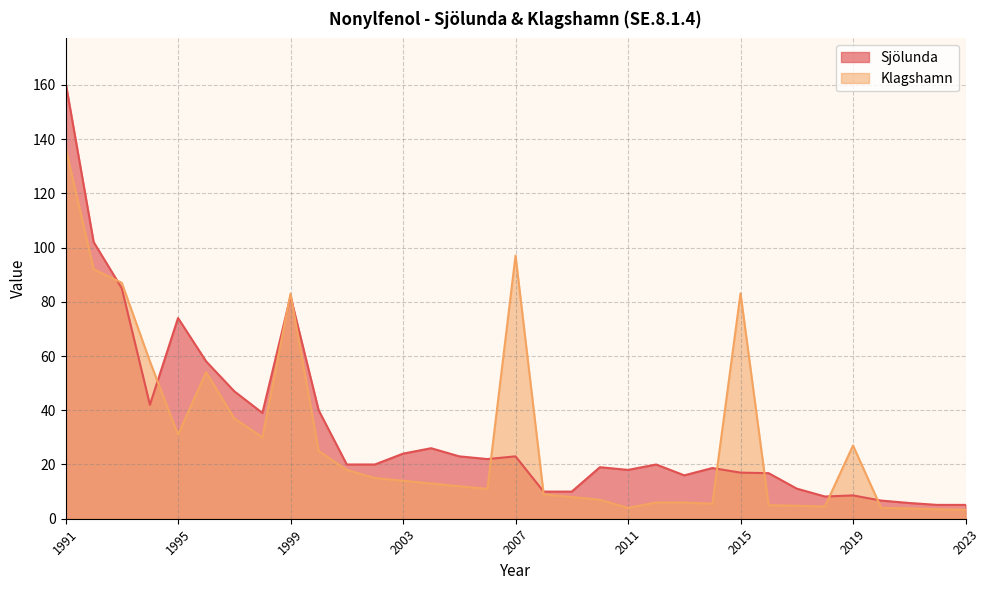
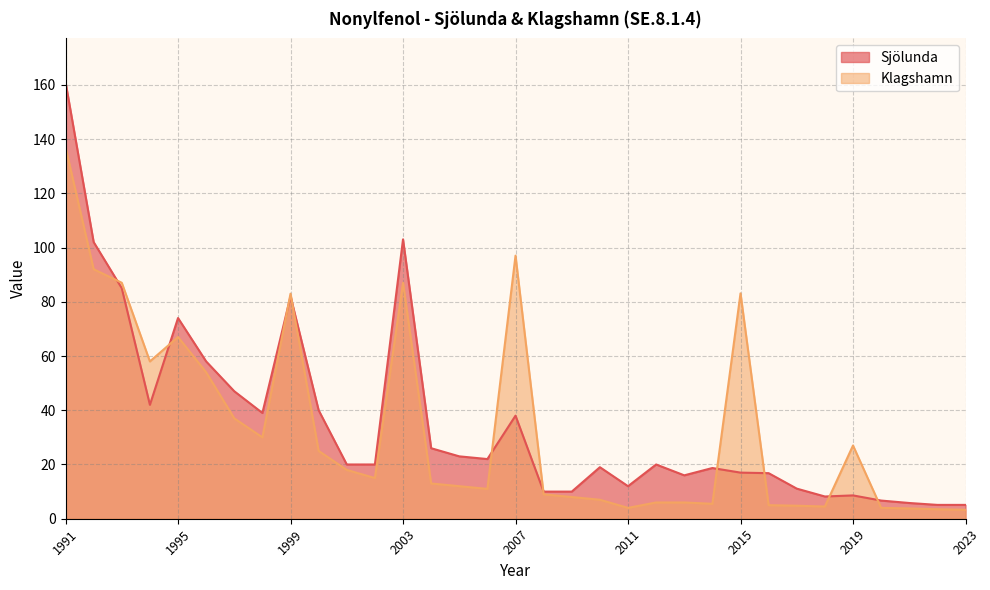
Klagshamn, 1995: 31 -> 67
Sjölunda, 2003: 24 -> 103
Klagshamn, 2003: 14 -> 87
Sjölunda, 2007: 23 -> 38
Sjölunda, 2011: 18 -> 12
